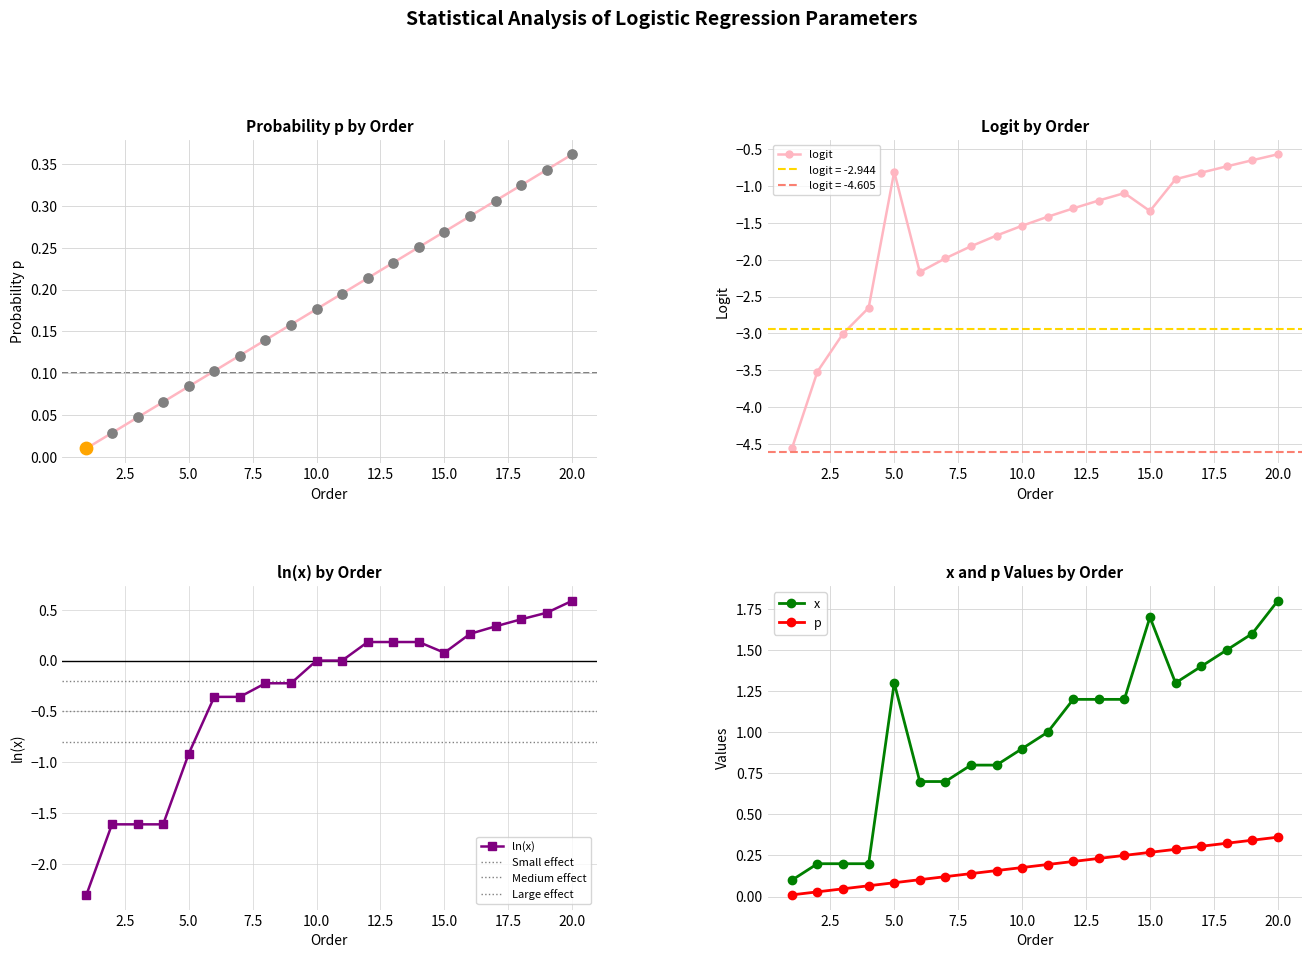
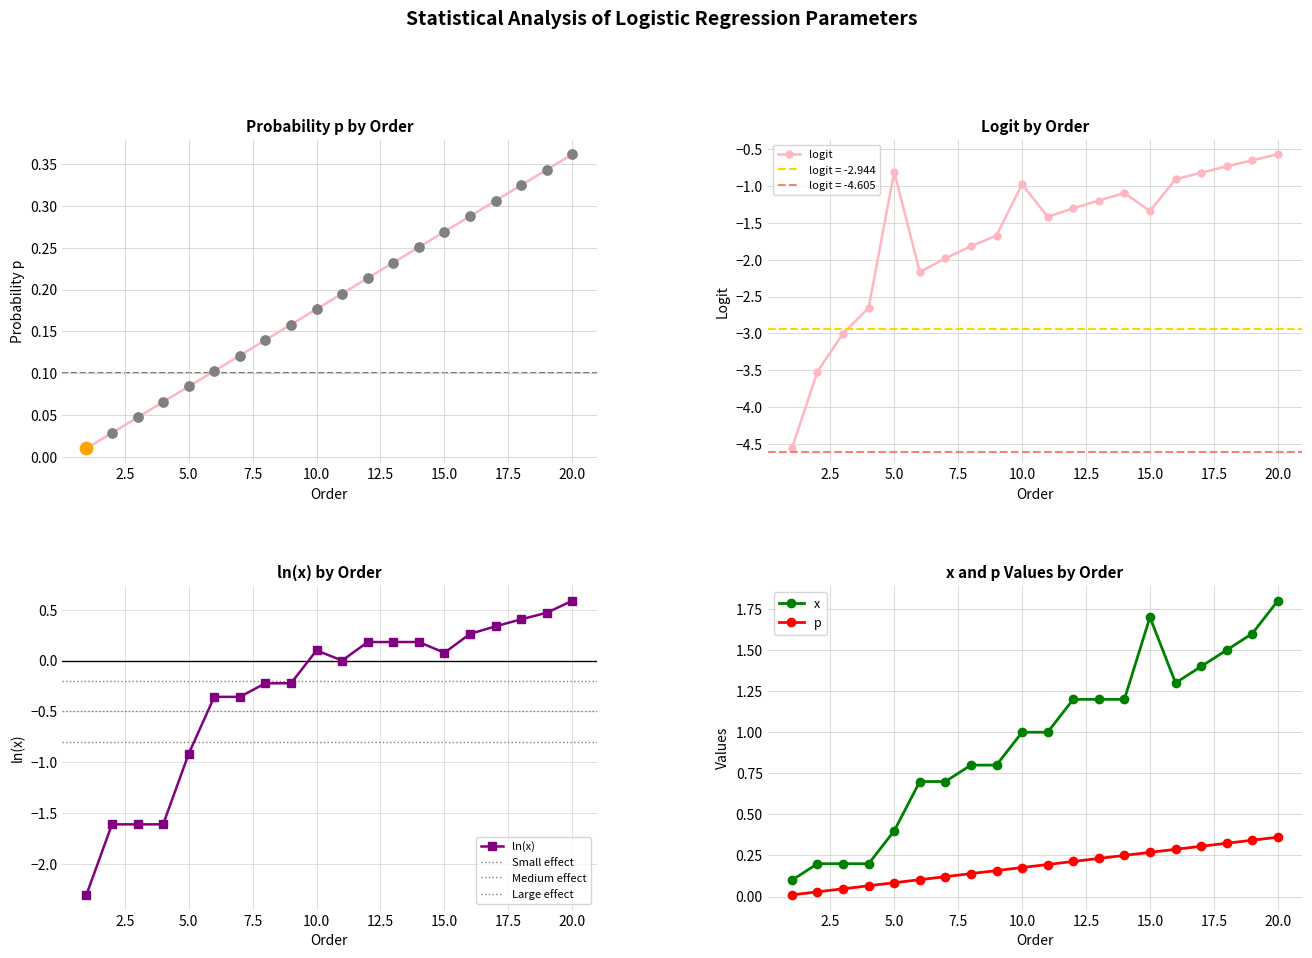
Logit by Order, 10.0: -1.5 -> -1.0
ln(x) by Order, 10.0: 0.0 -> 0.1
x and p Values by Order, x, 5.0: 1.3 -> 0.4
x and p Values by Order, x, 10.0: 0.9 -> 1.0
